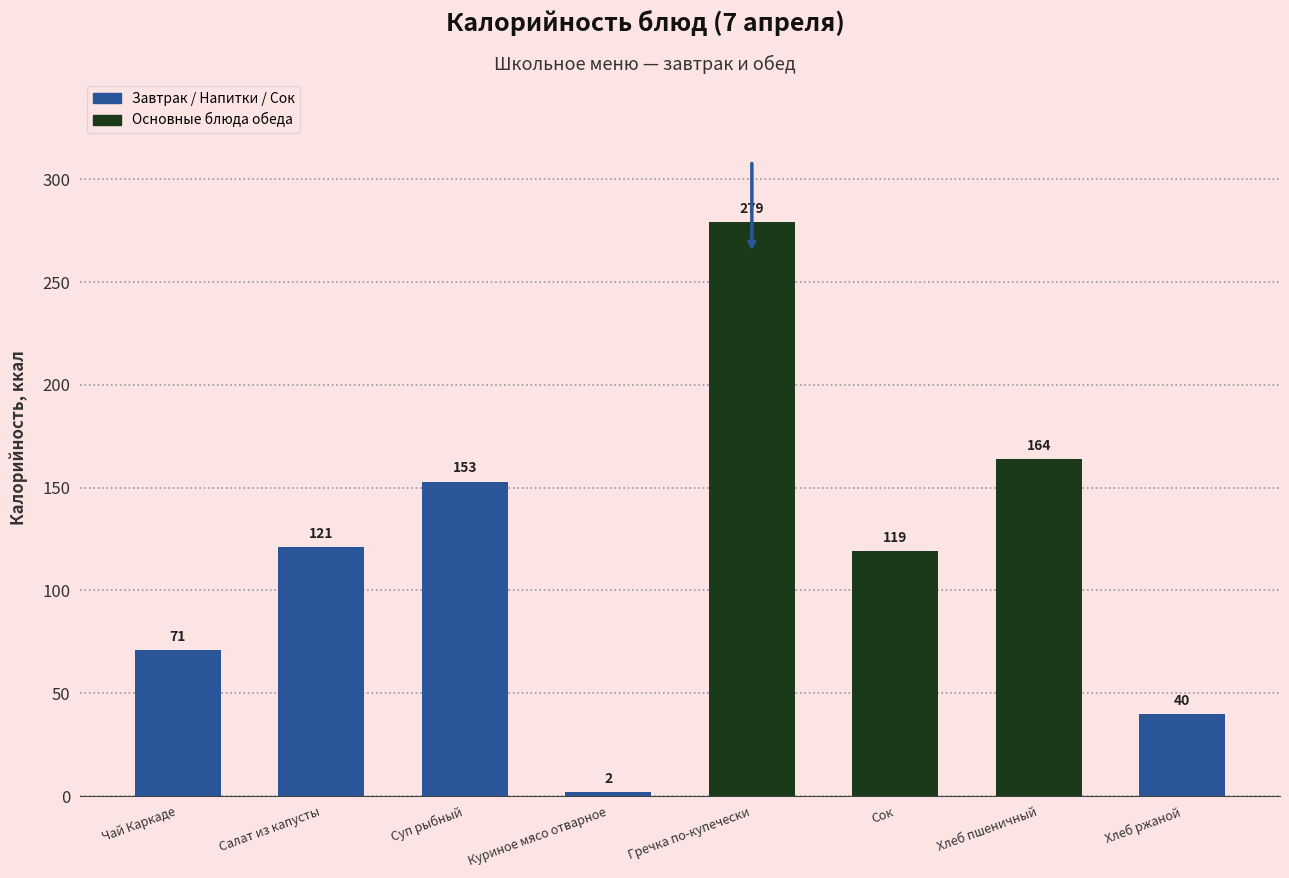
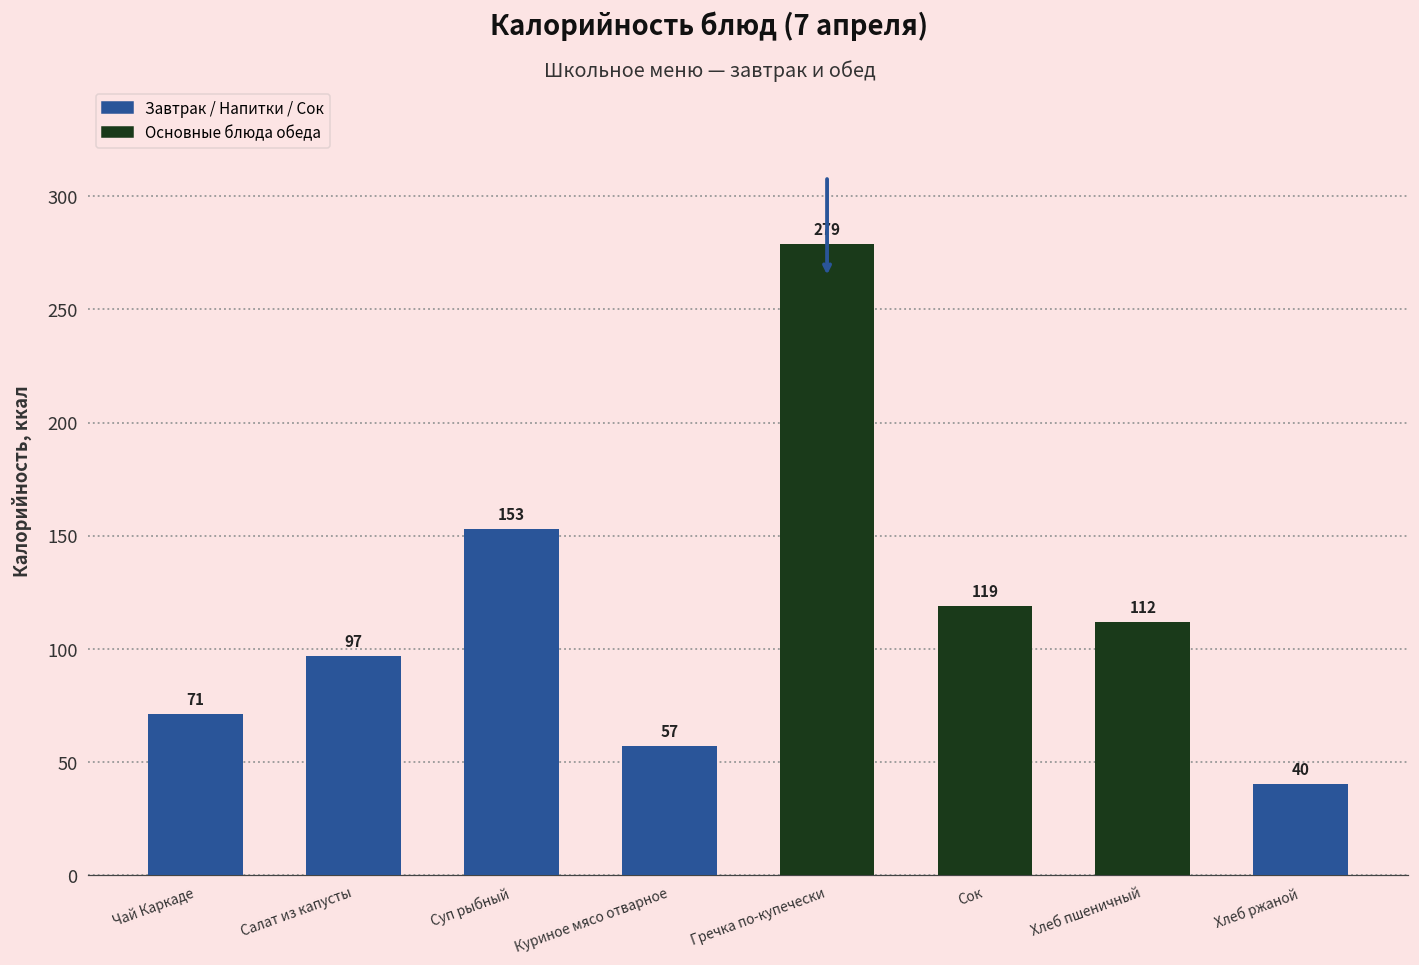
Салат из капусты: 121 -> 97
Куриное мясо отварное: 2 -> 57
Хлеб пшеничный: 164 -> 112
